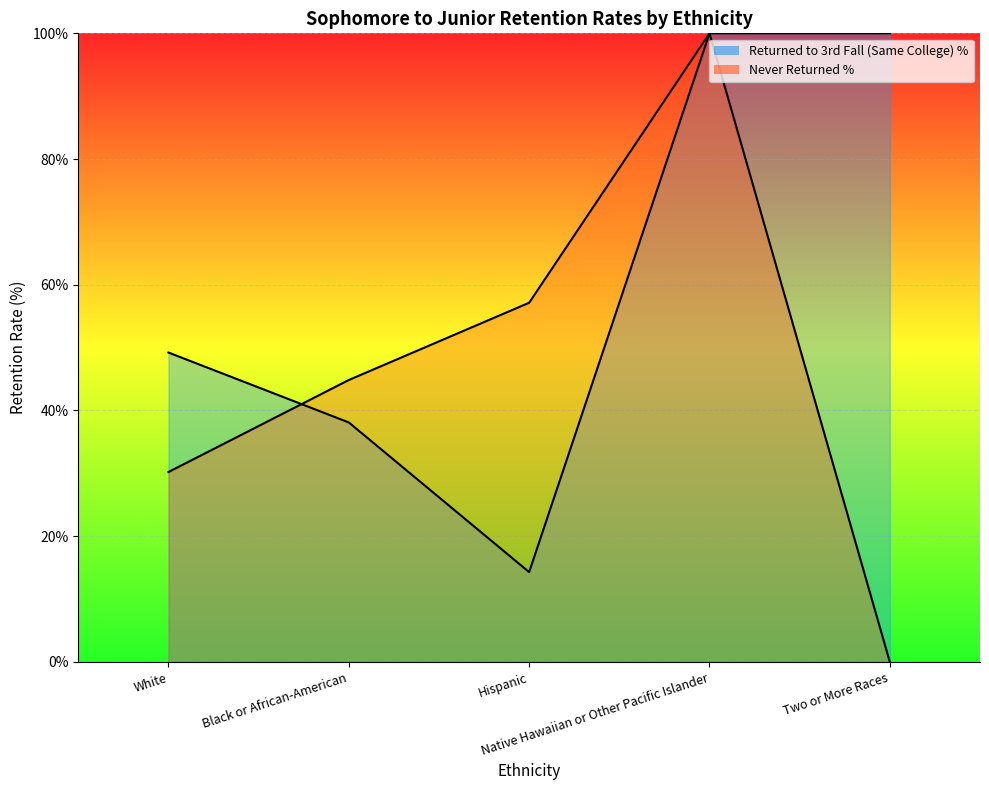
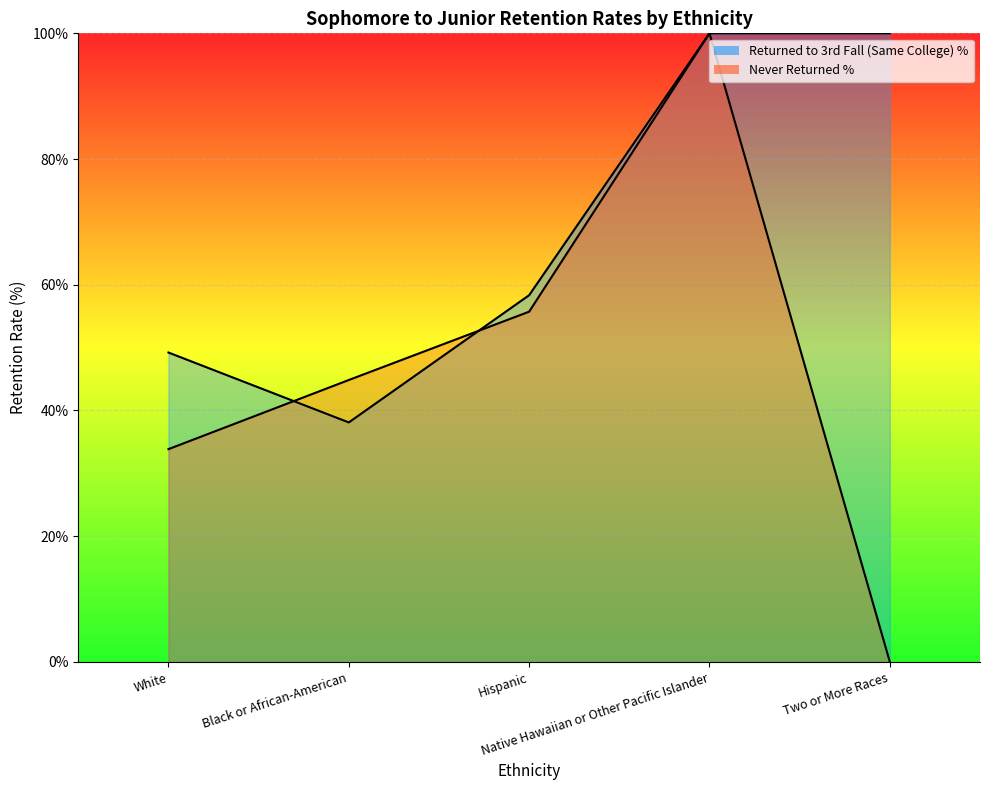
Never Returned %, White: 30% -> 34%
Returned to 3rd Fall (Same College) %, Hispanic: 14% -> 58%
Never Returned %, Hispanic: 57% -> 56%
